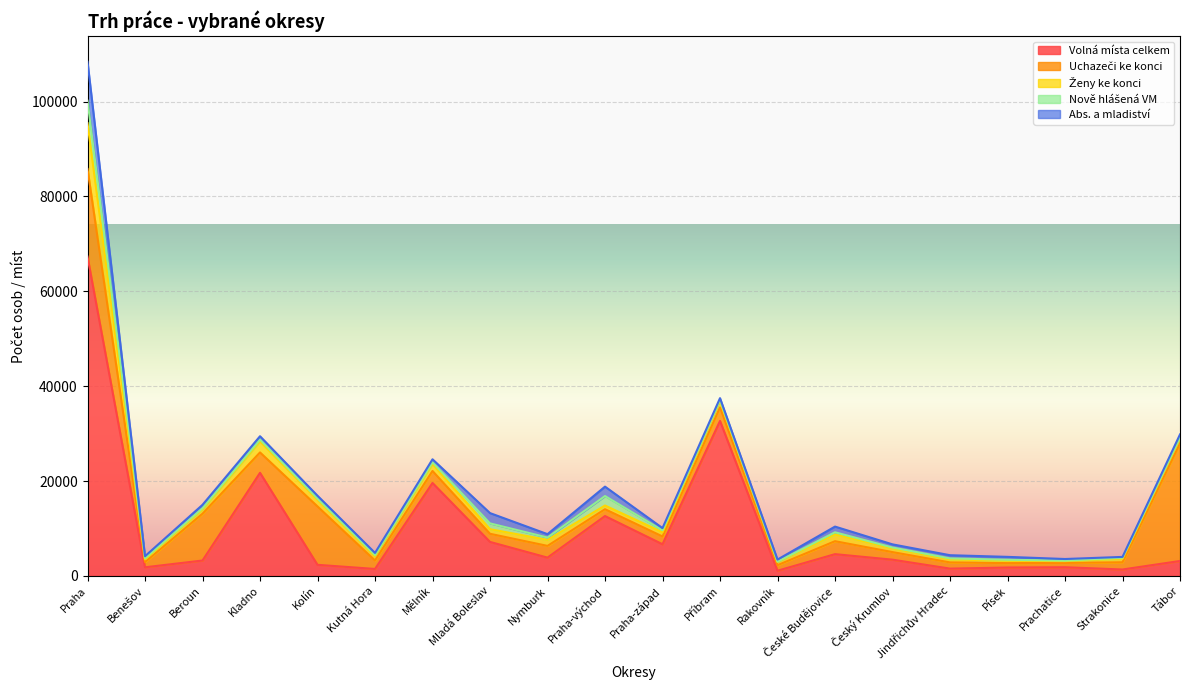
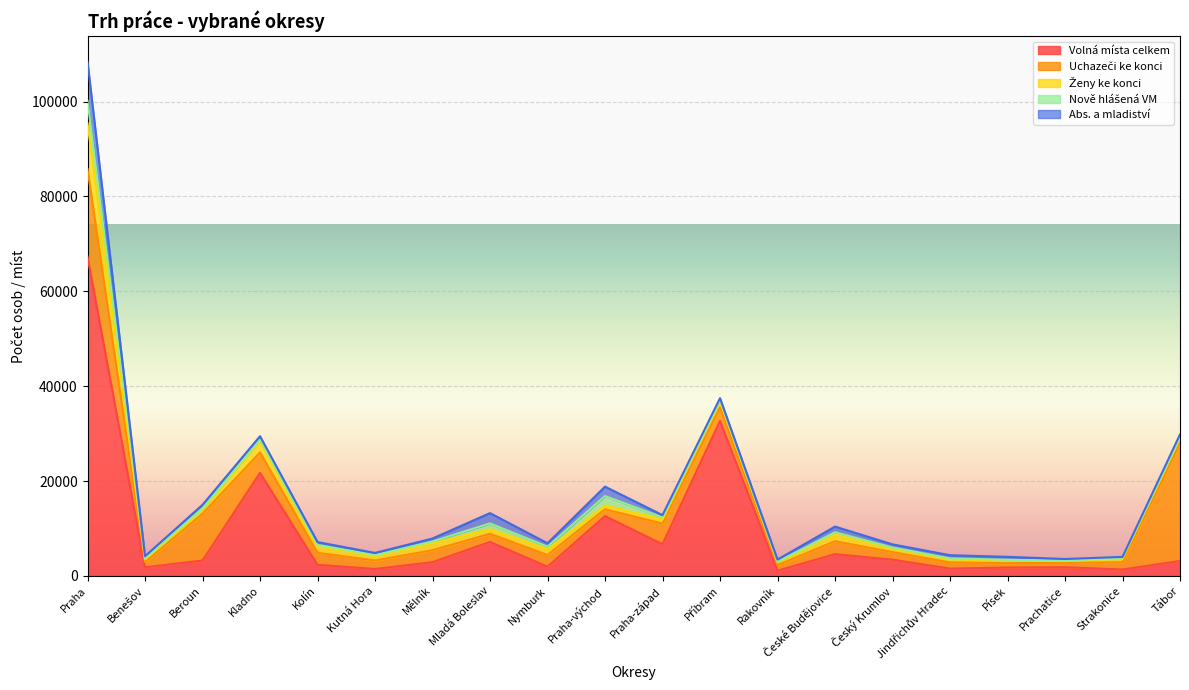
Uchazeči ke konci, Kolín: 12000 -> 3000
Volná místa celkem, Mělník: 20000 -> 3000
Volná místa celkem, Nymburk: 4000 -> 2000
Uchazeči ke konci, Praha-západ: 2000 -> 4000
